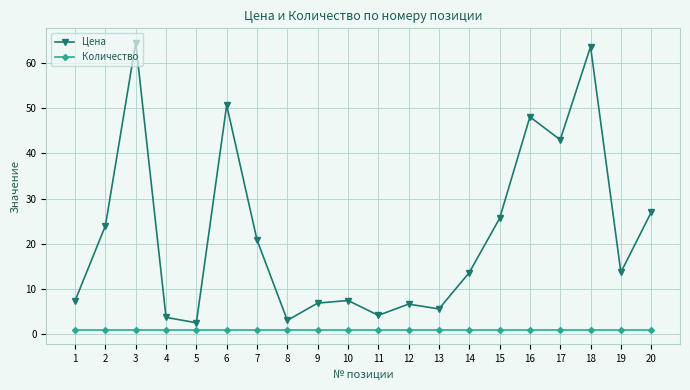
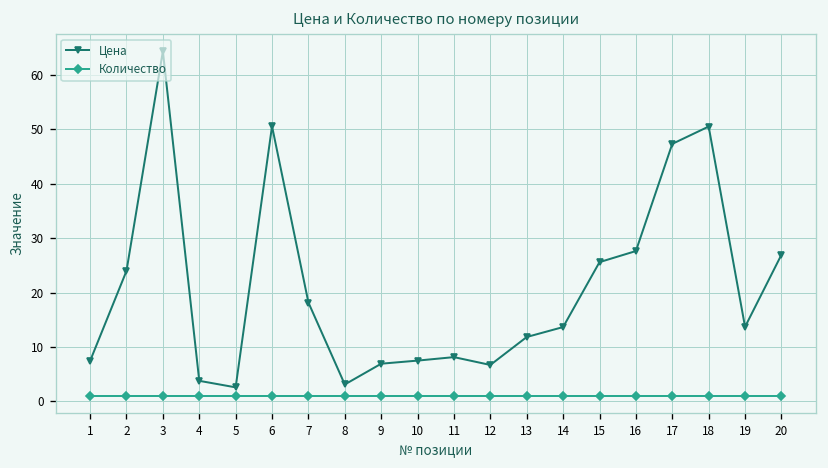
Цена, 7: 21 -> 18
Цена, 11: 4 -> 8
Цена, 13: 6 -> 12
Цена, 16: 48 -> 28
Цена, 17: 43 -> 47
Цена, 18: 64 -> 51
